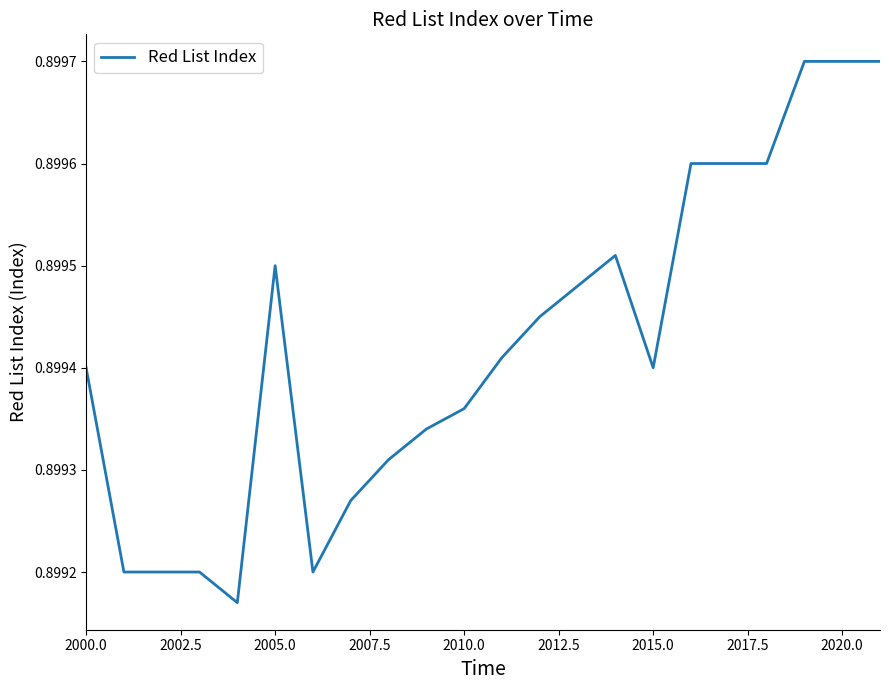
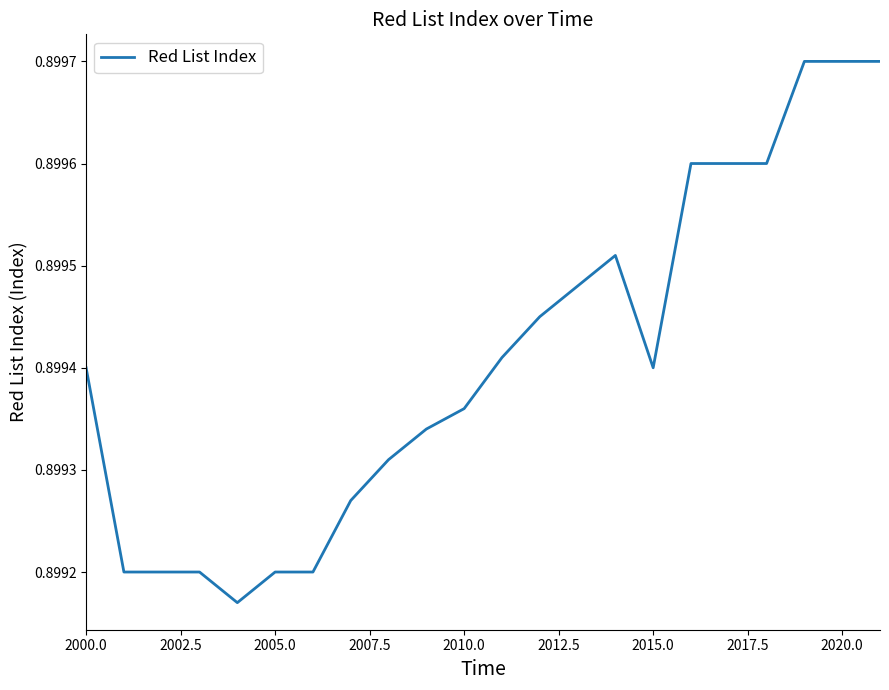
2005.0: 0.8995 -> 0.8992
